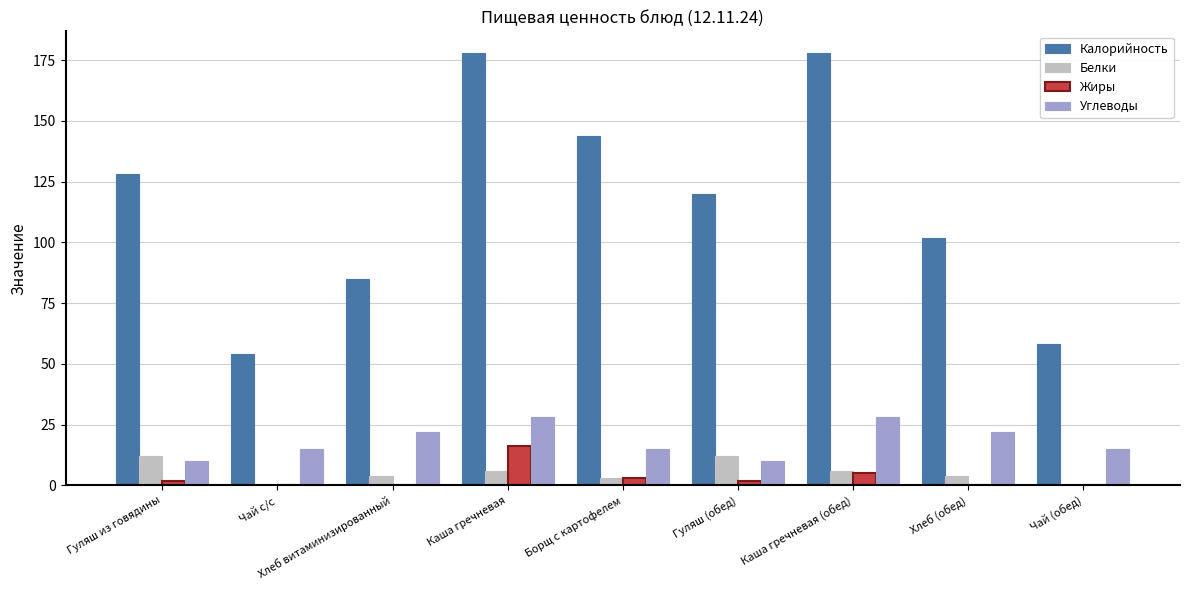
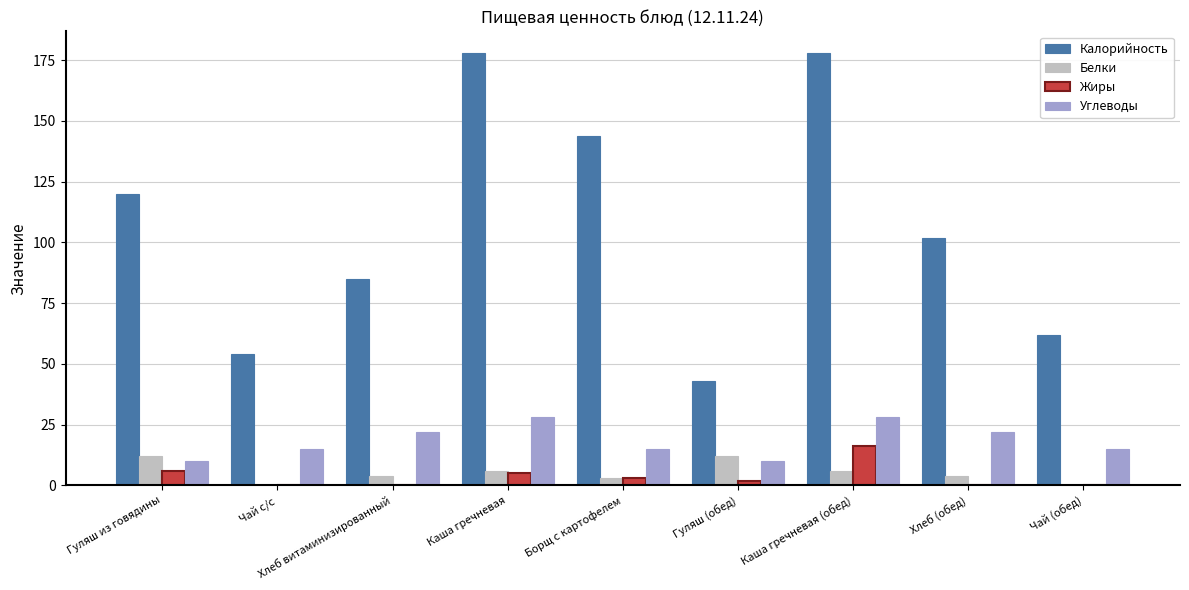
Калорийность, Гуляш из говядины: 128 -> 120
Жиры, Гуляш из говядины: 2 -> 6
Жиры, Каша гречневая: 16 -> 5
Калорийность, Гуляш (обед): 120 -> 43
Жиры, Каша гречневая (обед): 5 -> 16
Калорийность, Чай (обед): 58 -> 62
